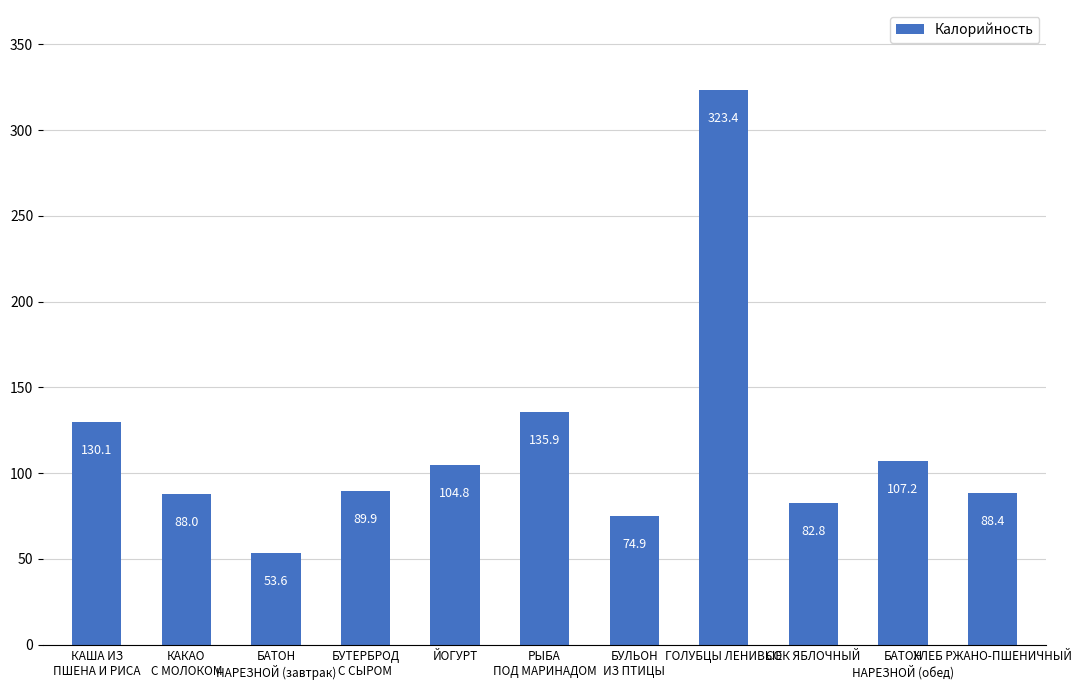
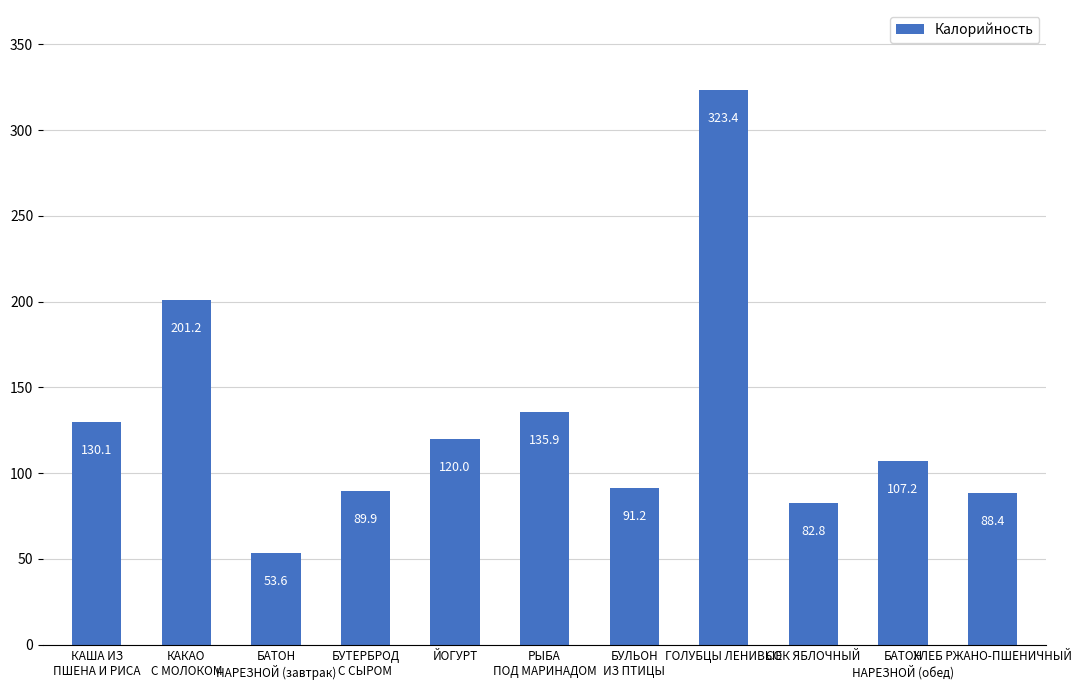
КАКАО С МОЛОКОМ: 88.0 -> 201.2
ЙОГУРТ: 104.8 -> 120.0
БУЛЬОН ИЗ ПТИЦЫ: 74.9 -> 91.2
